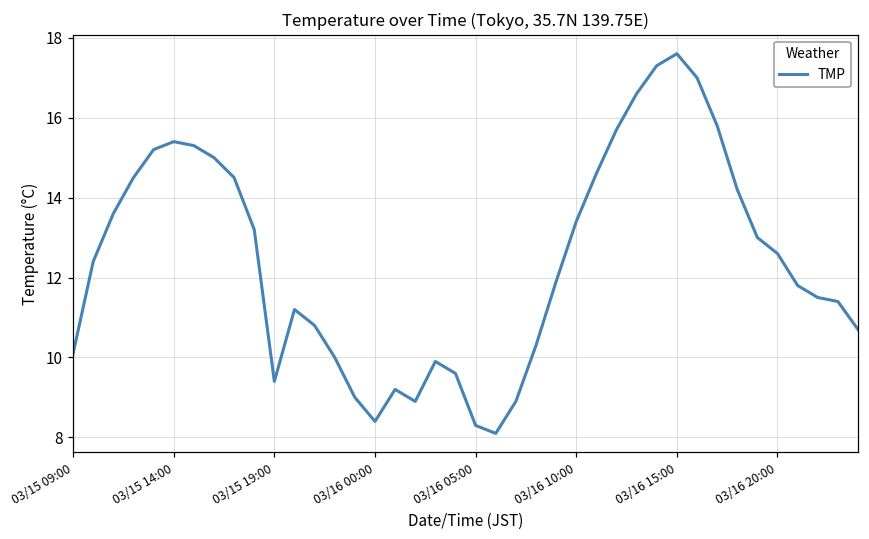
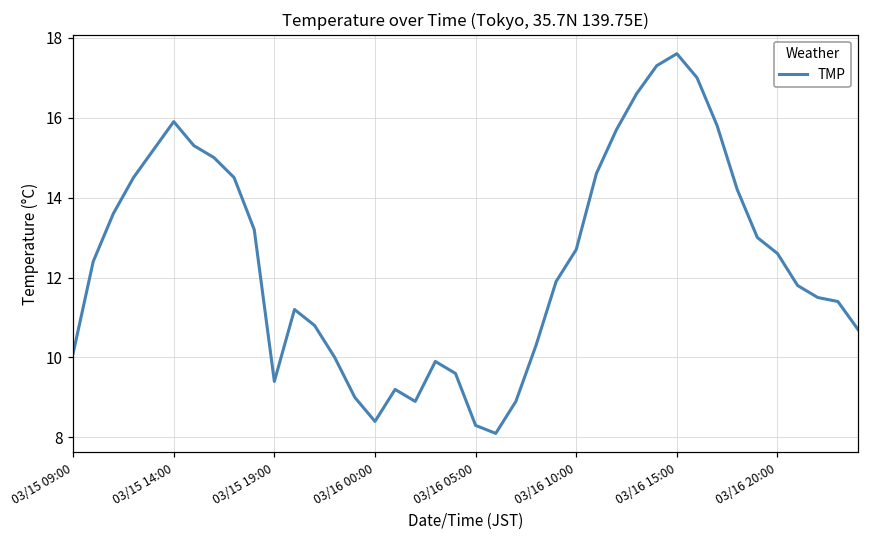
03/15 14:00: 15.4 -> 15.9
03/16 10:00: 13.4 -> 12.7
